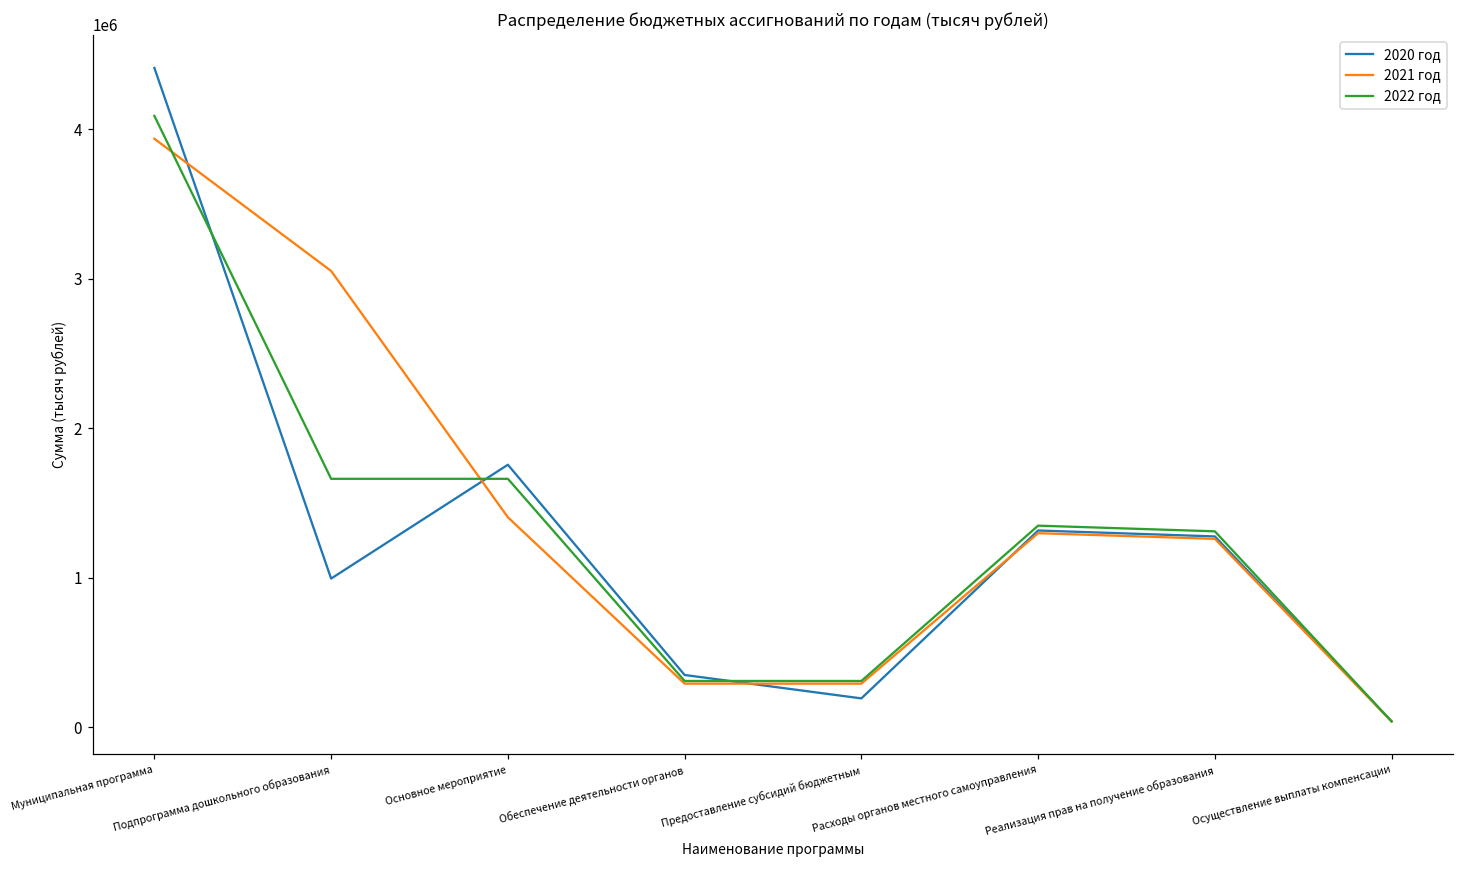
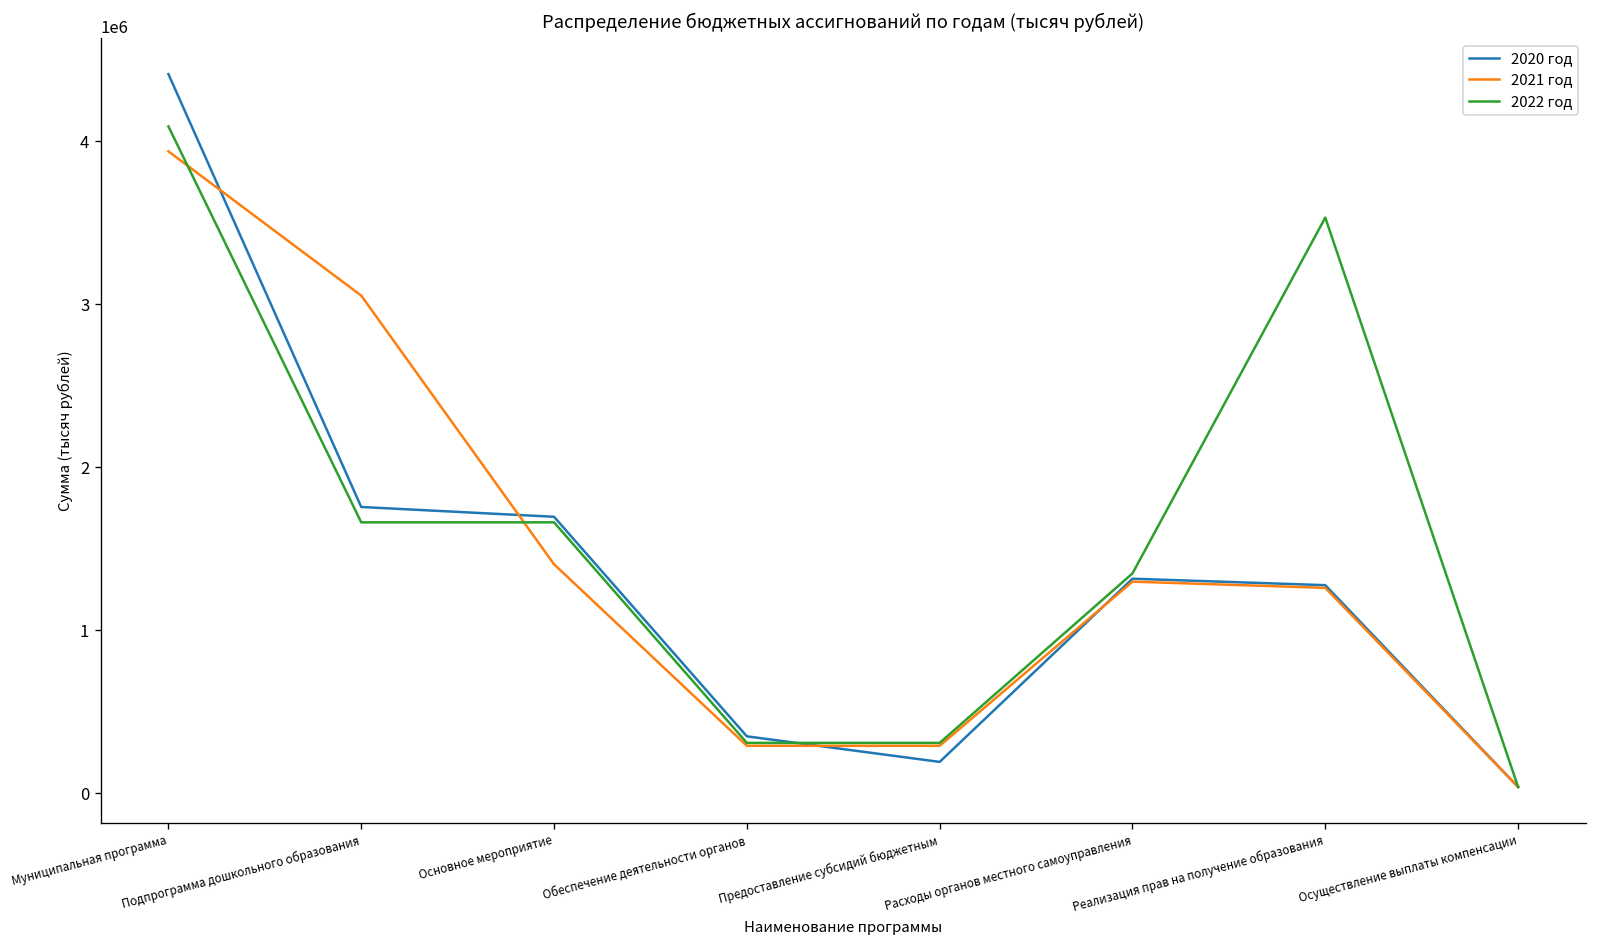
2020 год, Подпрограмма дошкольного образования: 990000 -> 1760000
2020 год, Основное мероприятие: 1760000 -> 1700000
2022 год, Реализация прав на получение образования: 1310000 -> 3530000
